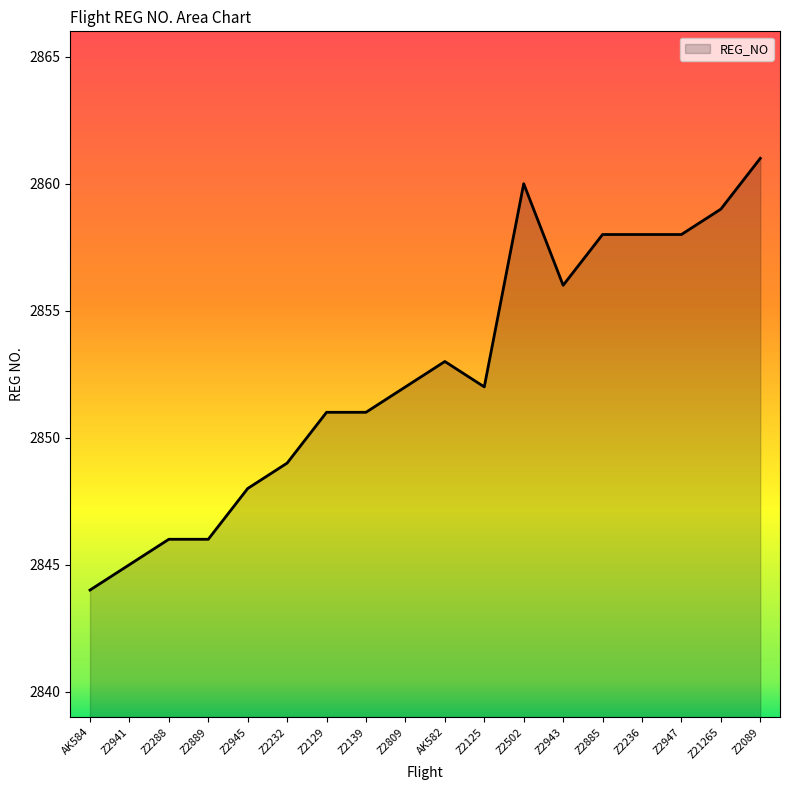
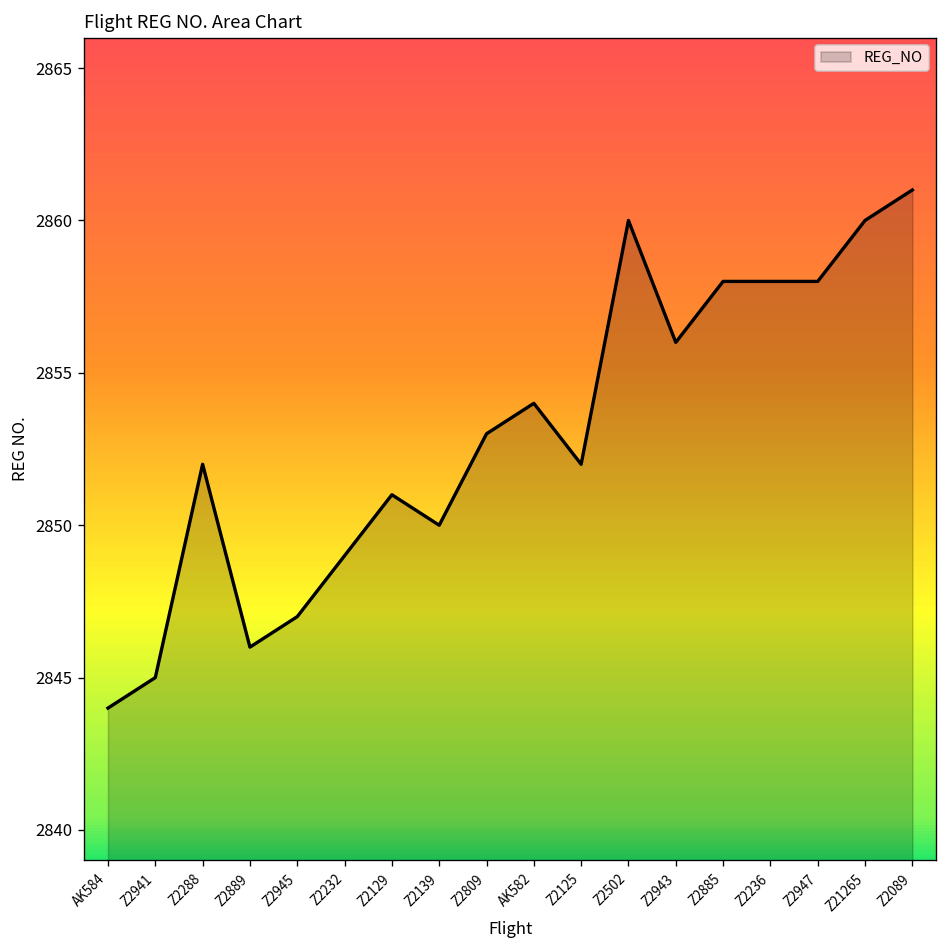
Z2288: 2846 -> 2852
Z2945: 2848 -> 2847
Z2139: 2851 -> 2850
Z2809: 2852 -> 2853
AK582: 2853 -> 2854
Z21265: 2859 -> 2860
